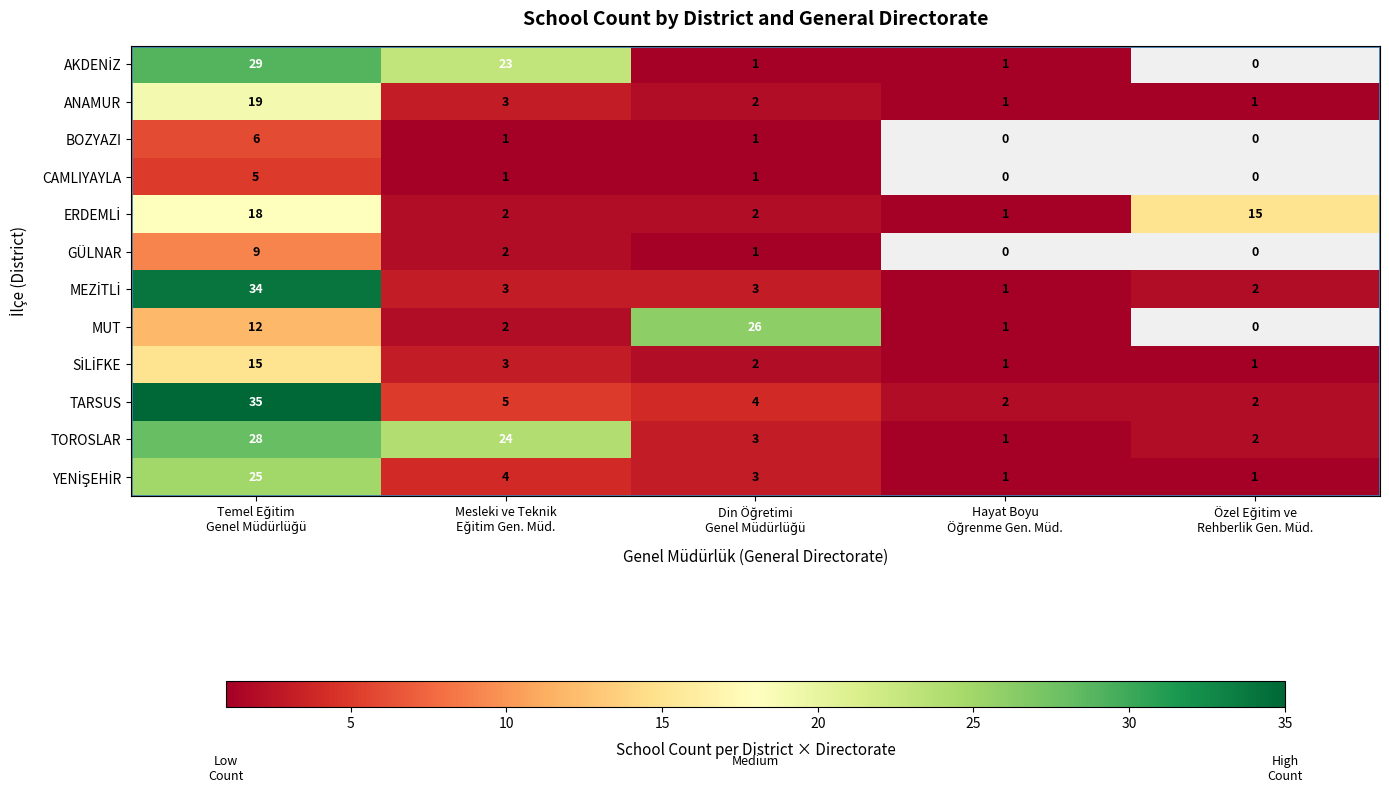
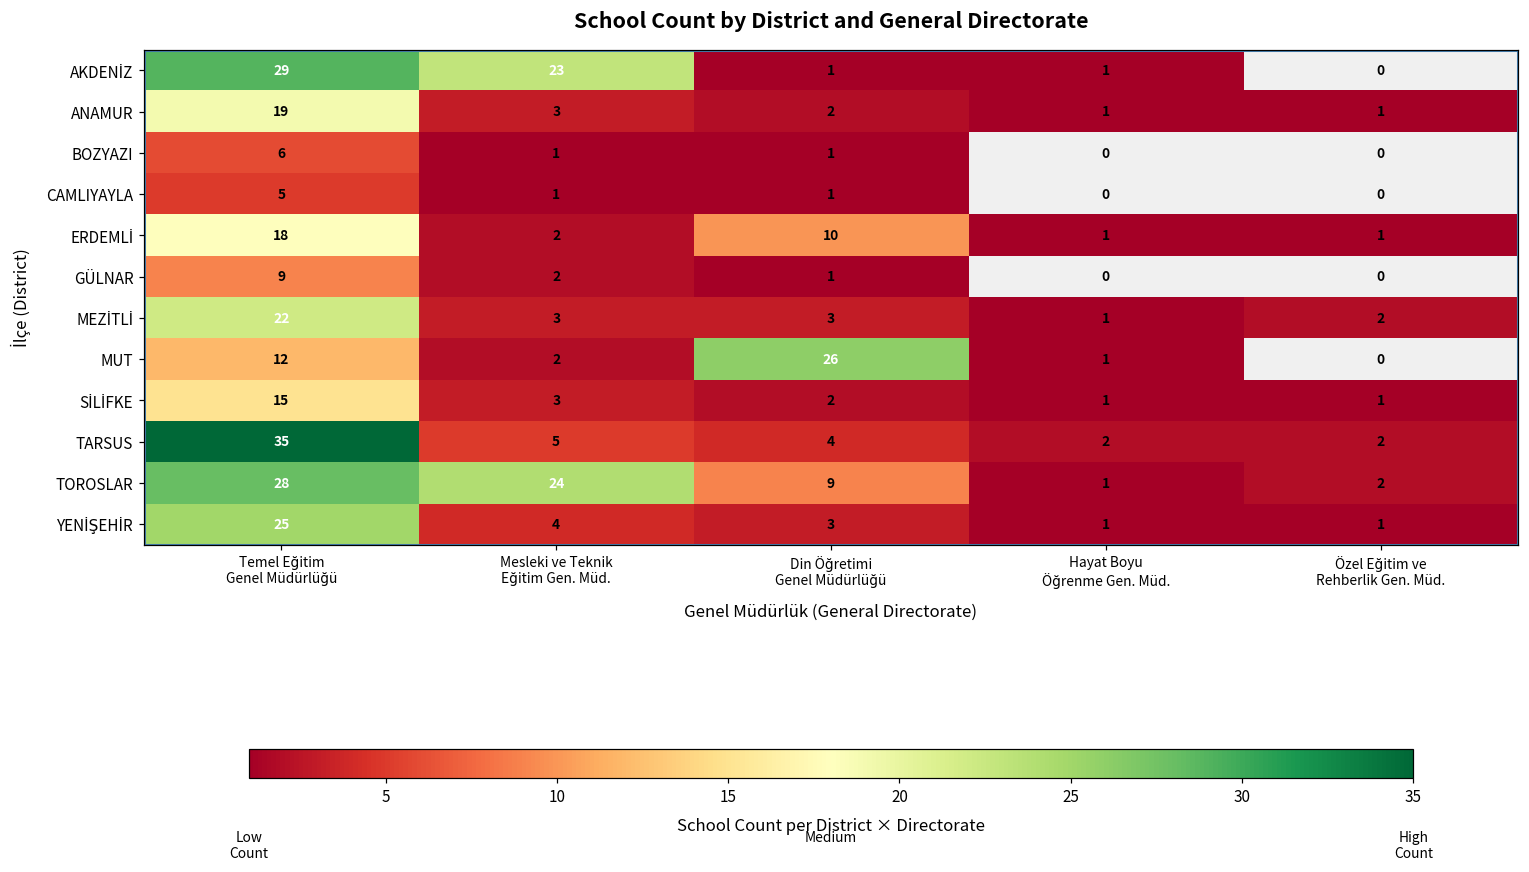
ERDEMLİ, Din Öğretimi Genel Müdürlüğü: 2 -> 10
ERDEMLİ, Özel Eğitim ve Rehberlik Gen. Müd.: 15 -> 1
MEZİTLİ, Temel Eğitim Genel Müdürlüğü: 34 -> 22
TOROSLAR, Din Öğretimi Genel Müdürlüğü: 3 -> 9
